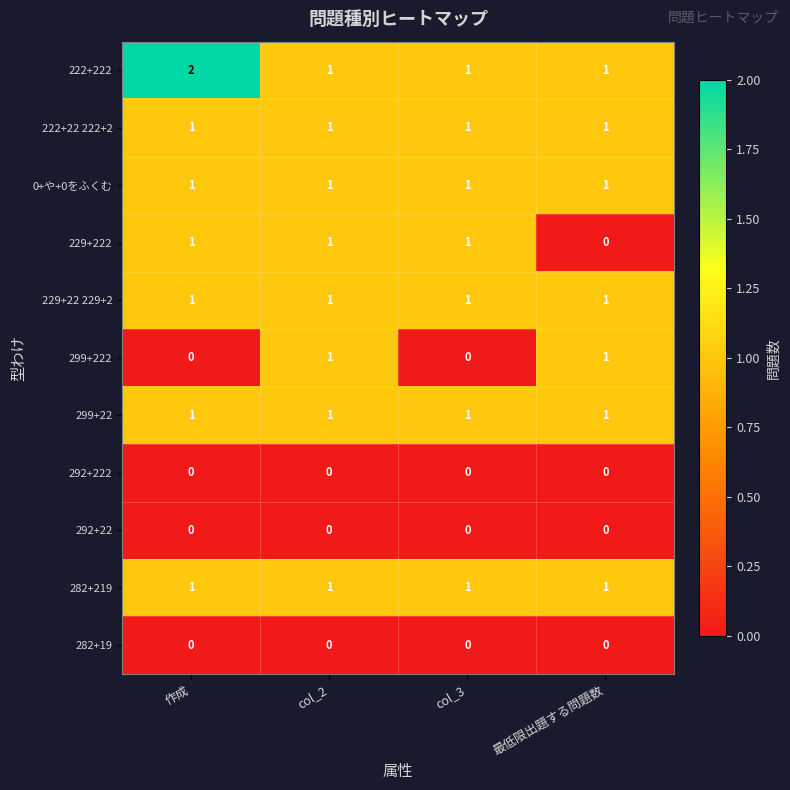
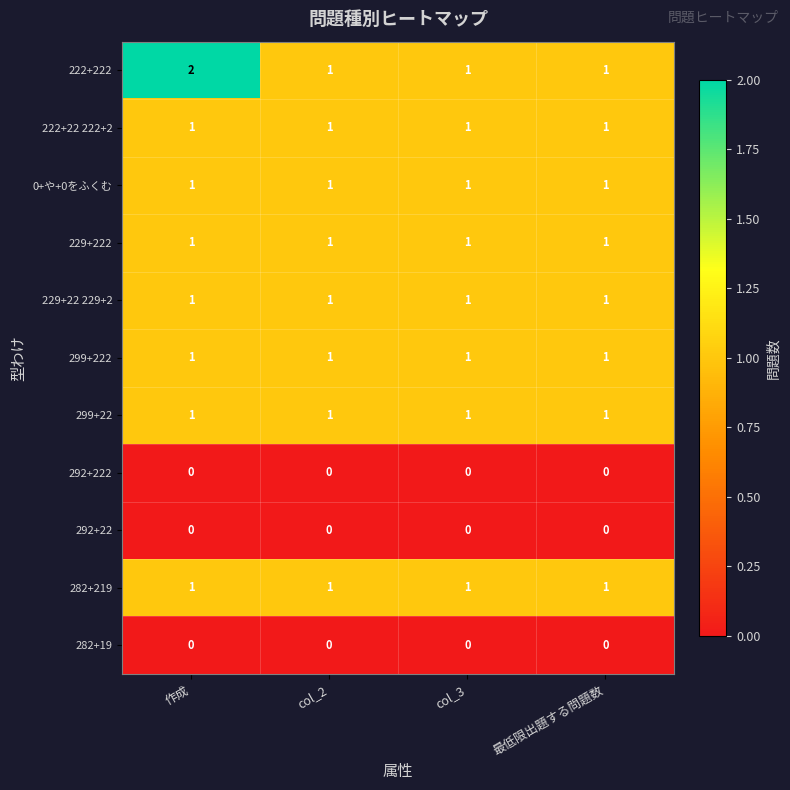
229+222, 最低限出題する問題数: 0 -> 1
299+222, 作成: 0 -> 1
299+222, col_3: 0 -> 1
